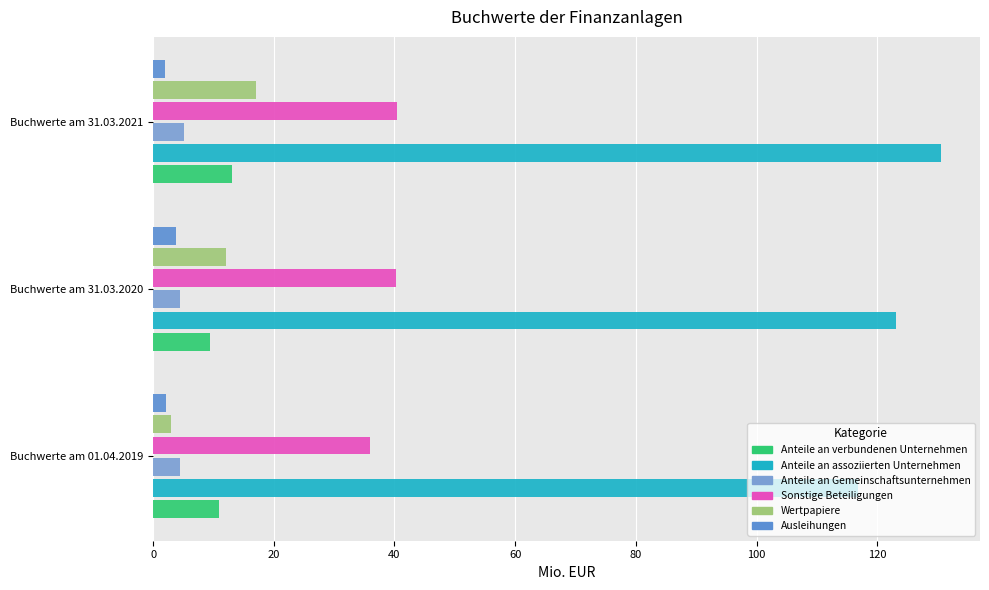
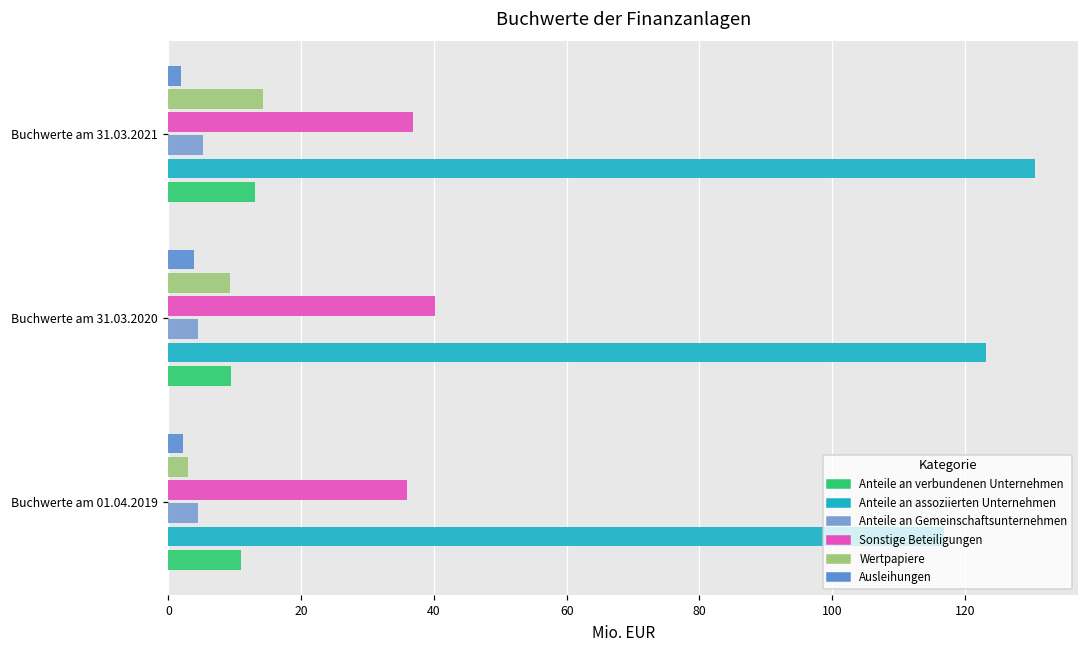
Wertpapiere, Buchwerte am 31.03.2021: 17 -> 14
Sonstige Beteiligungen, Buchwerte am 31.03.2021: 40 -> 37
Wertpapiere, Buchwerte am 31.03.2020: 12 -> 9
